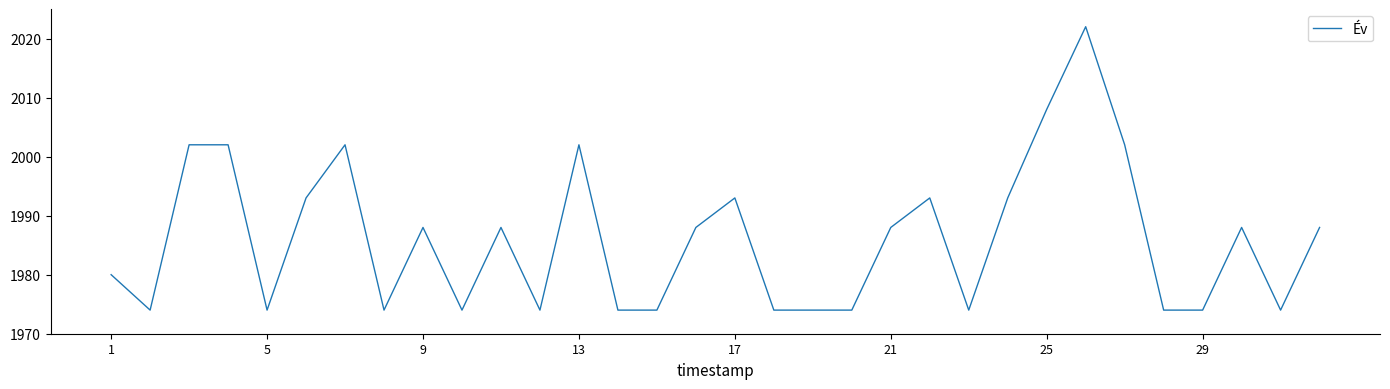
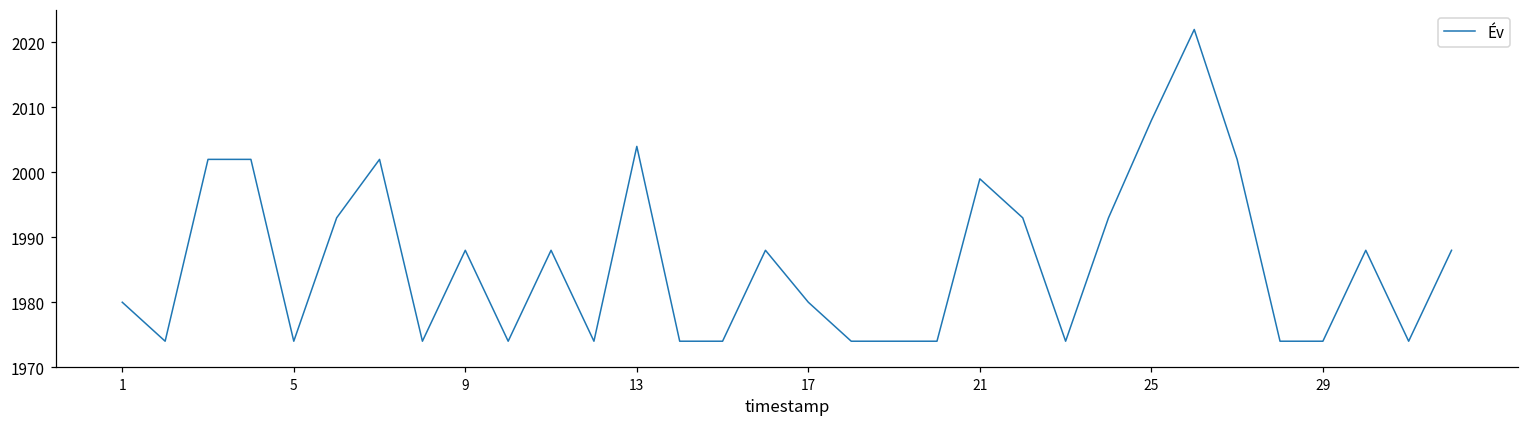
13: 2002 -> 2004
17: 1993 -> 1980
21: 1988 -> 1999
